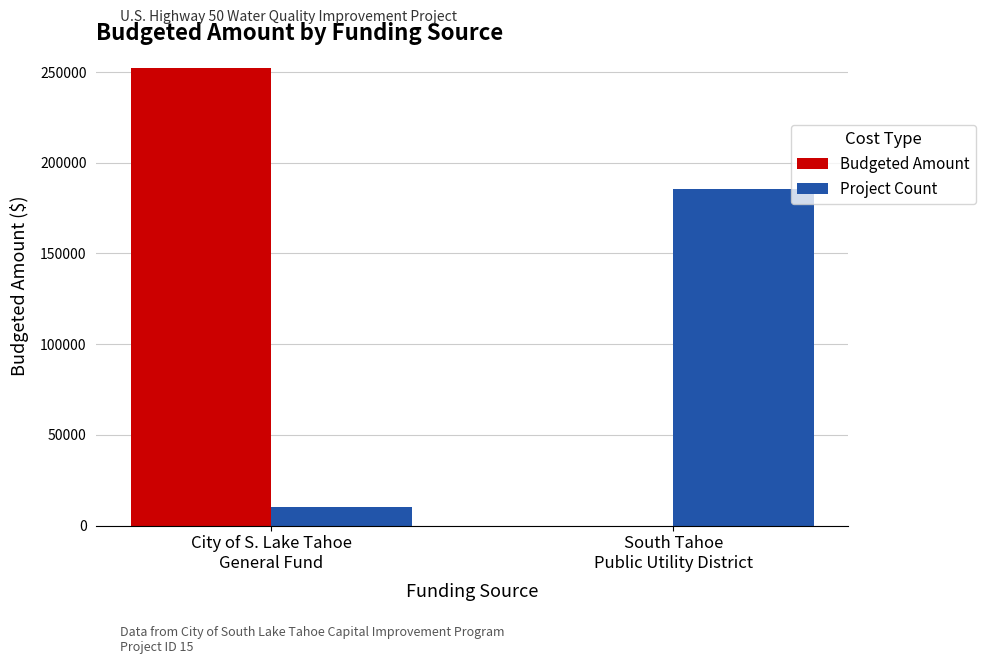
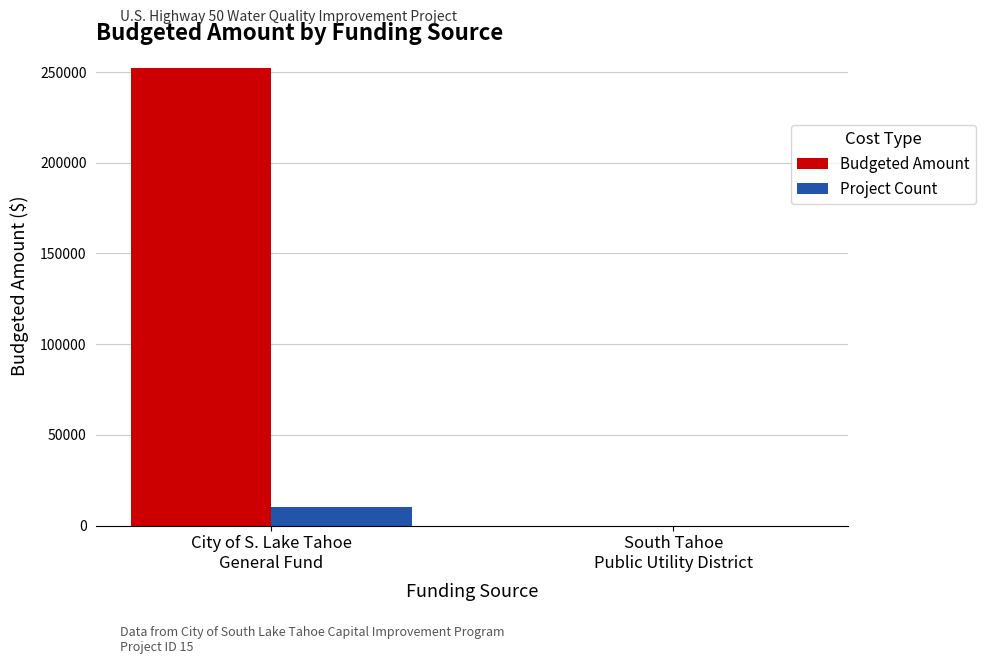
Project Count, South Tahoe Public Utility District: 185000 -> 0
